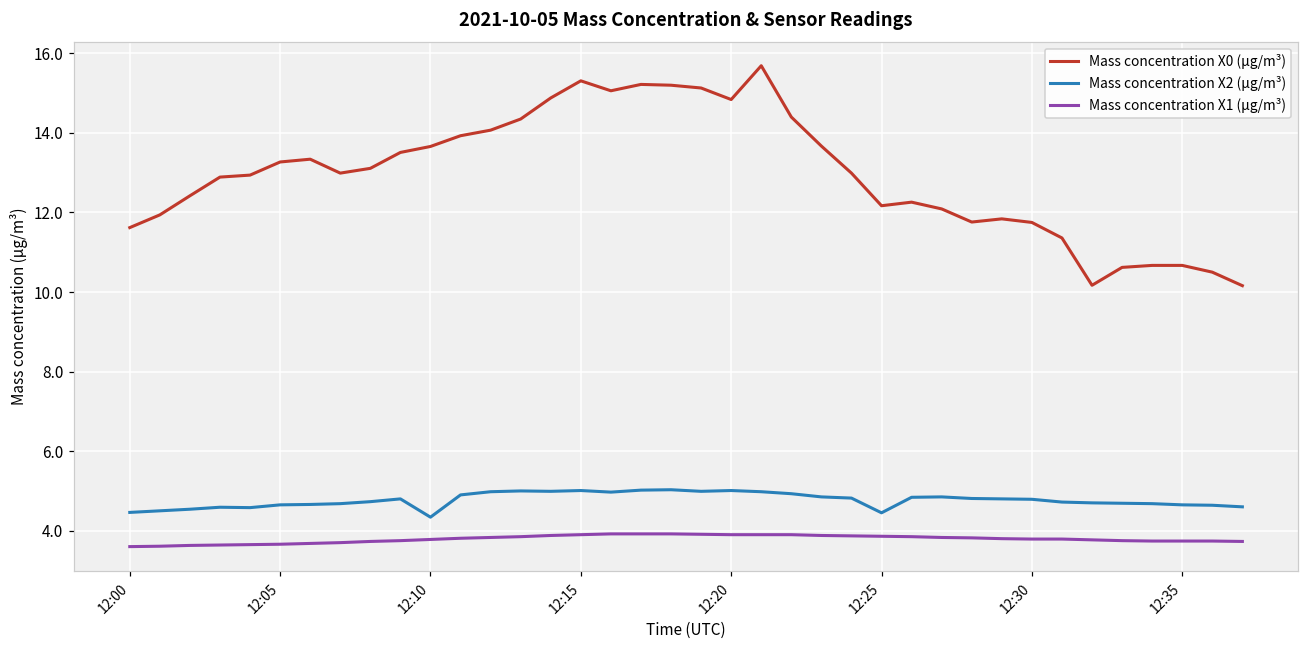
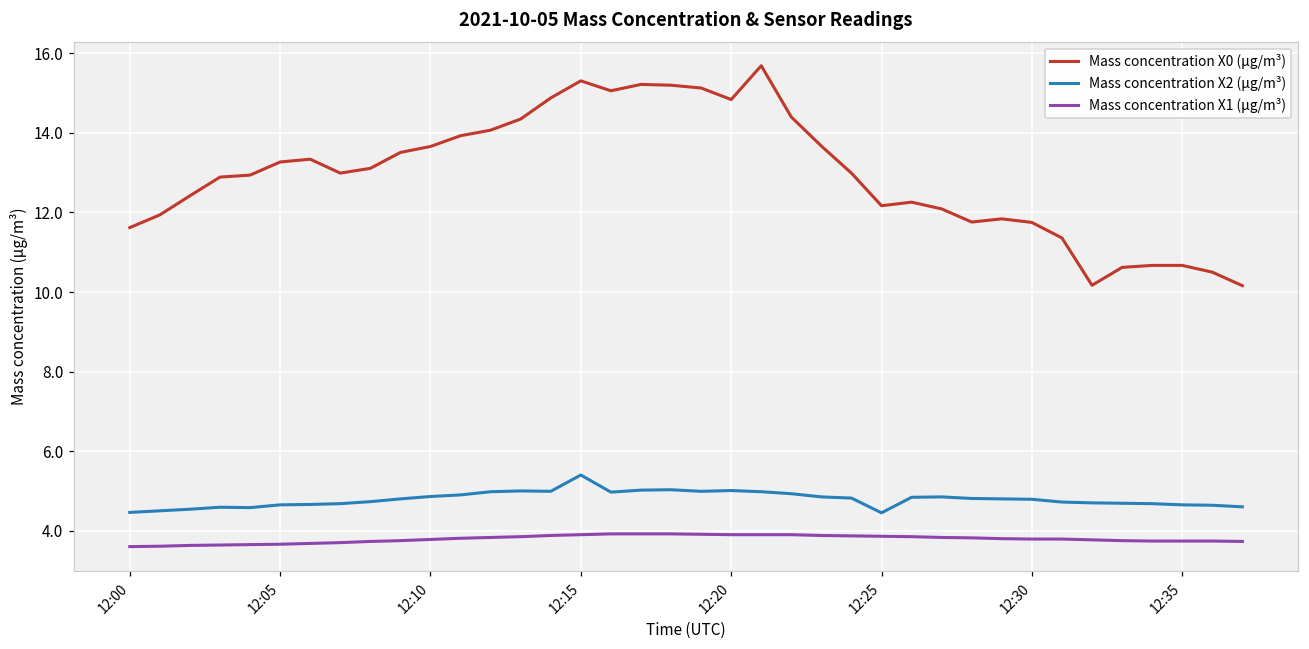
Mass concentration X2 (μg/m³), 12:10: 4.3 -> 4.9
Mass concentration X2 (μg/m³), 12:15: 5.0 -> 5.4
